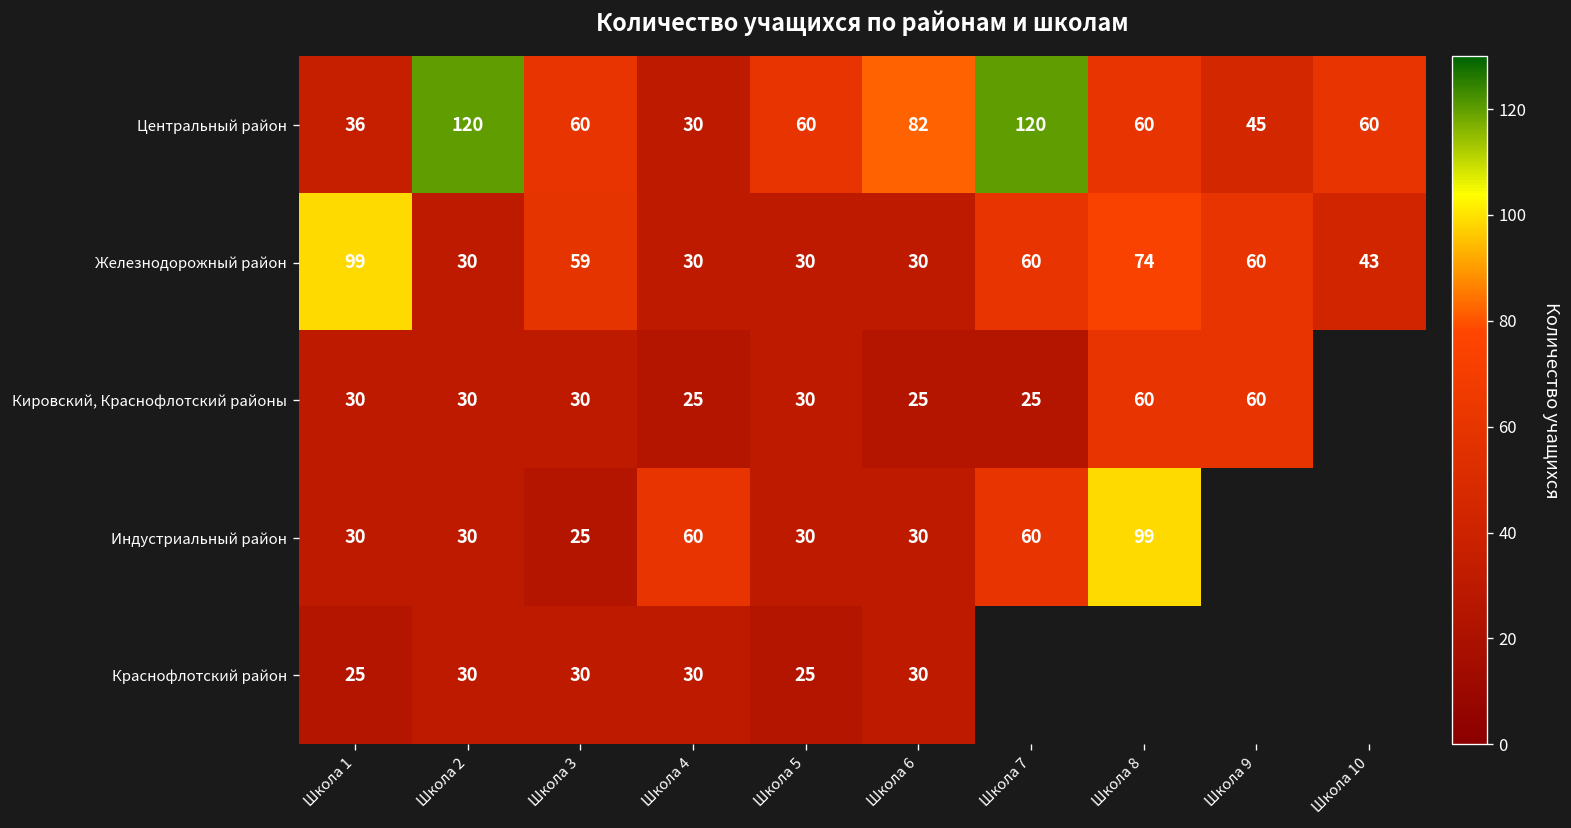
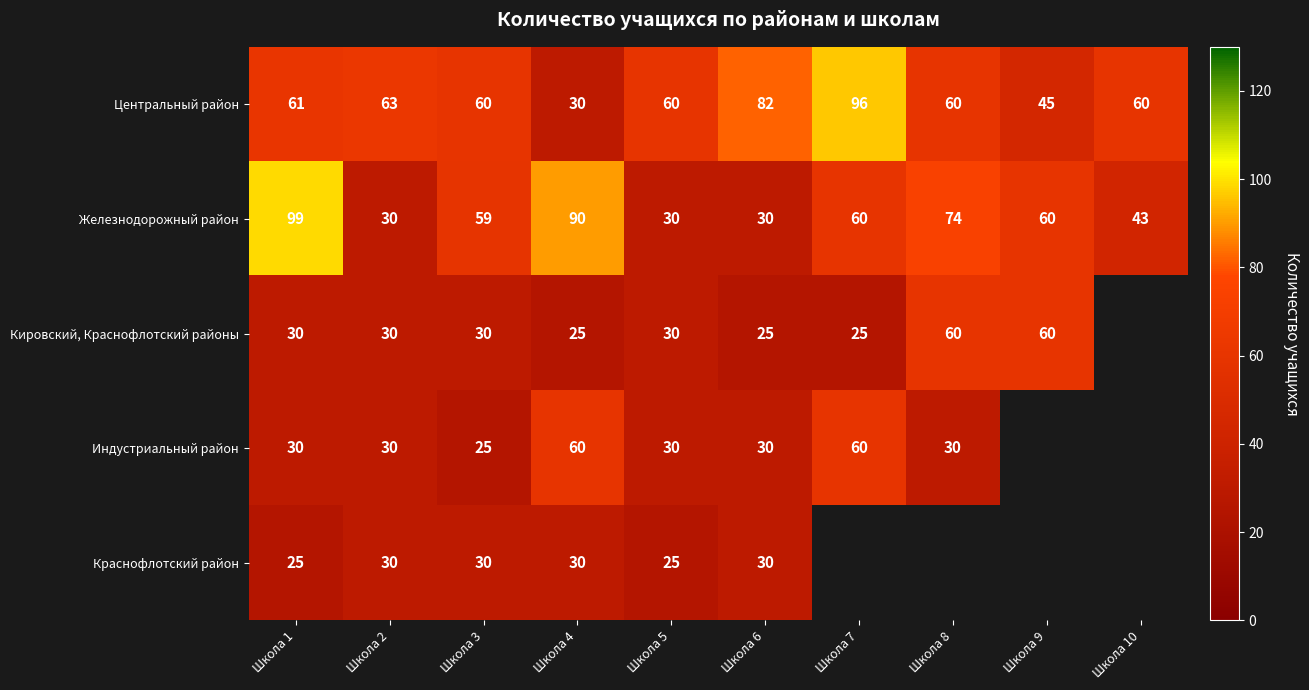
Центральный район, Школа 1: 36 -> 61
Центральный район, Школа 2: 120 -> 63
Центральный район, Школа 7: 120 -> 96
Железнодорожный район, Школа 4: 30 -> 90
Индустриальный район, Школа 8: 99 -> 30
